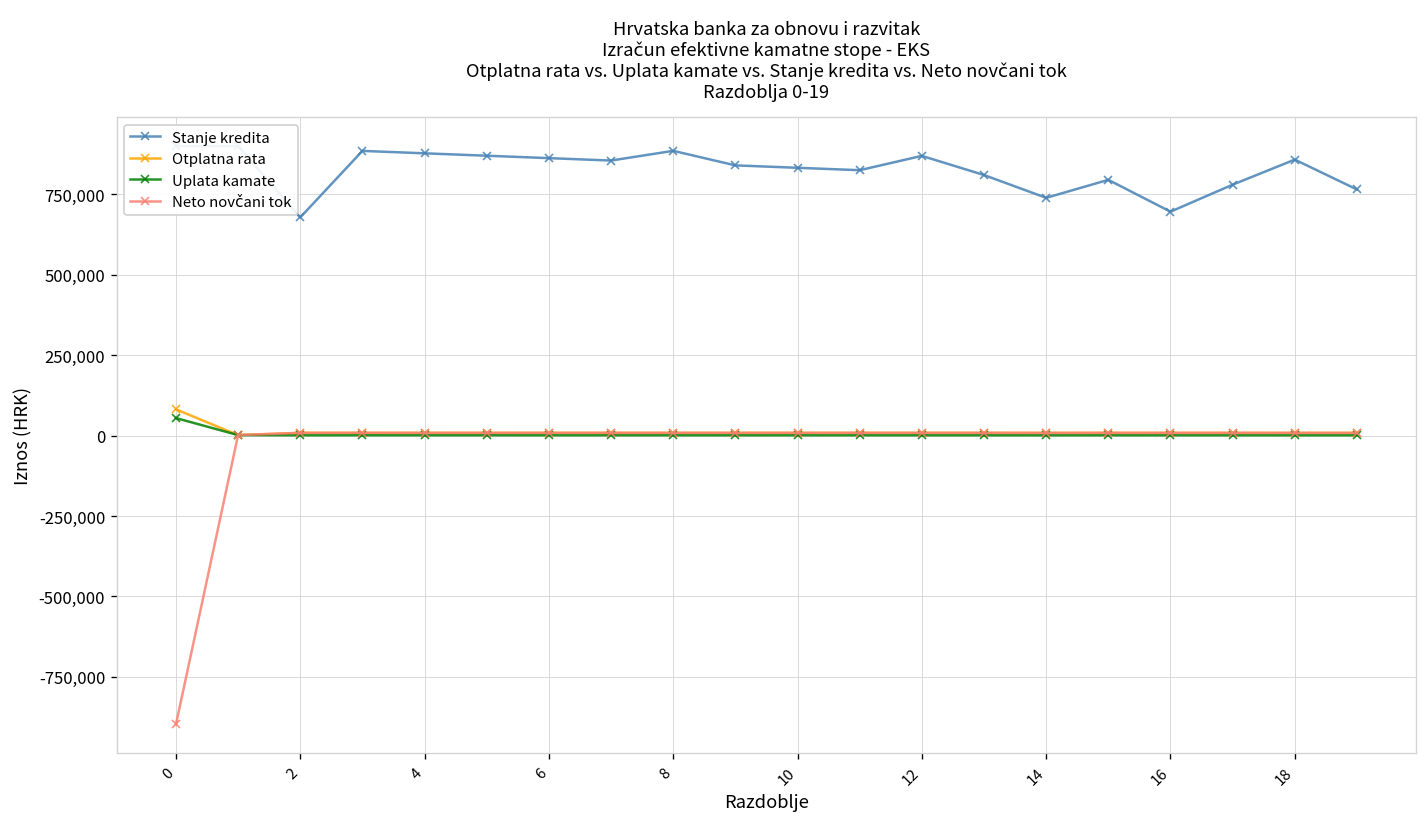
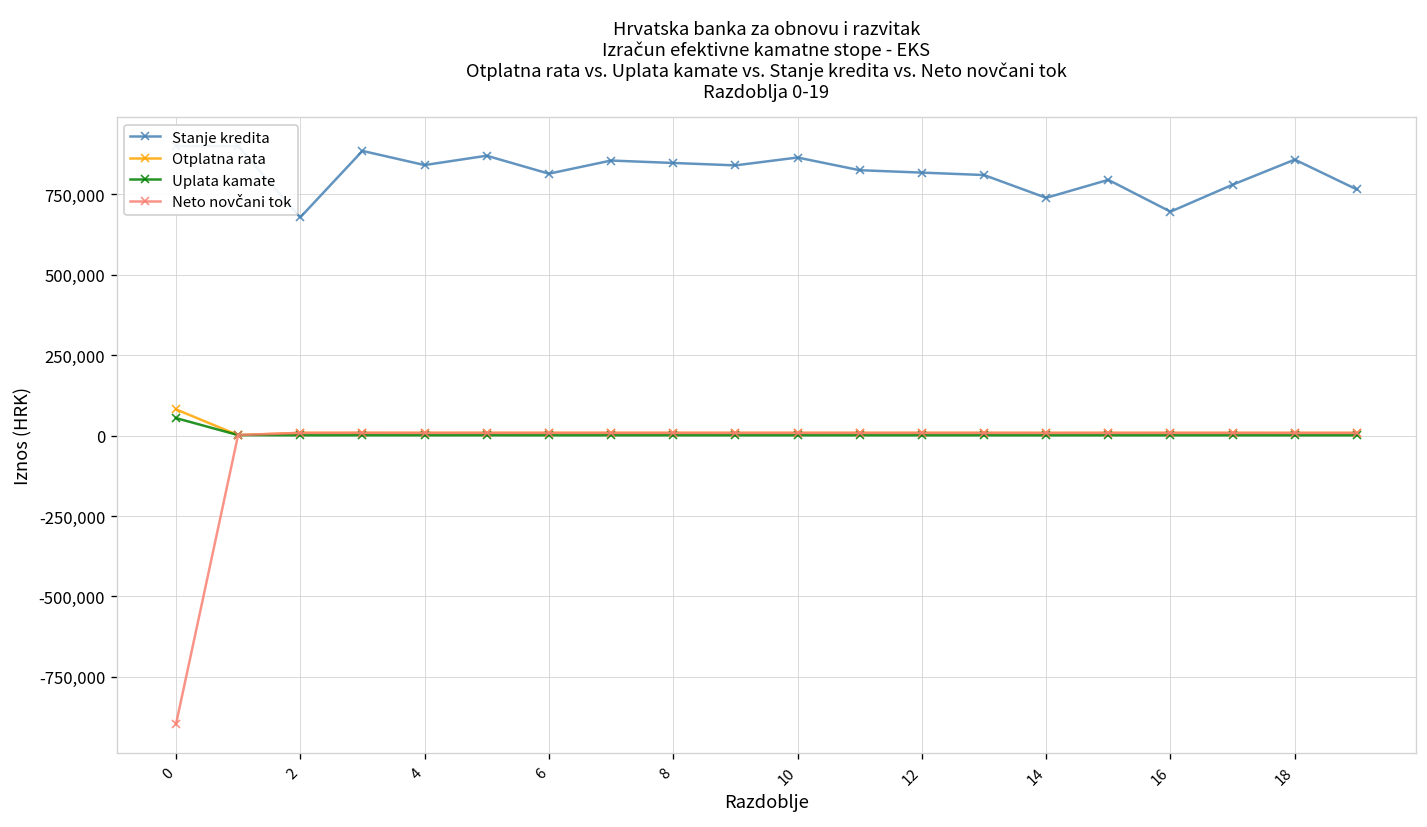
Stanje kredita, 4: 880,000 -> 840,000
Stanje kredita, 6: 860,000 -> 810,000
Stanje kredita, 8: 890,000 -> 850,000
Stanje kredita, 10: 830,000 -> 860,000
Stanje kredita, 12: 870,000 -> 820,000
